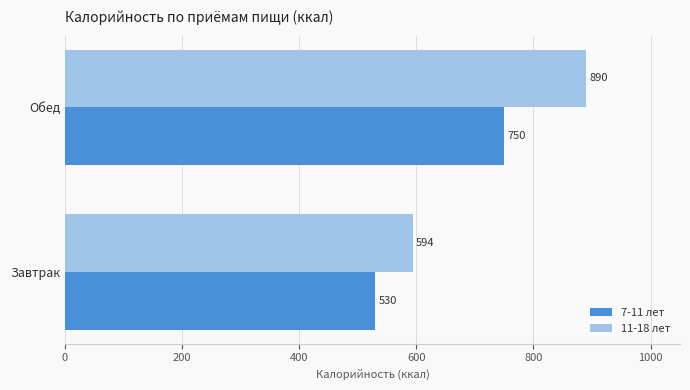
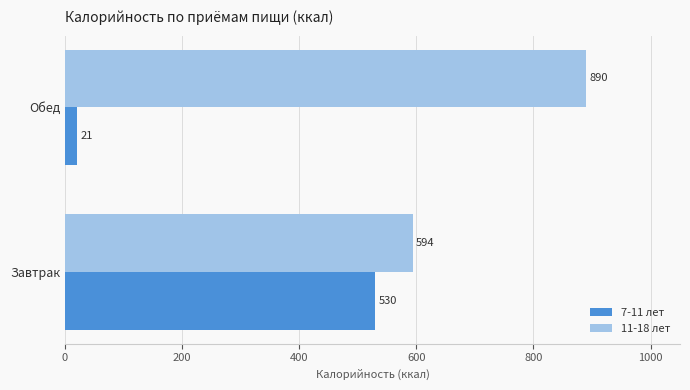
7-11 лет, Обед: 750 -> 21
